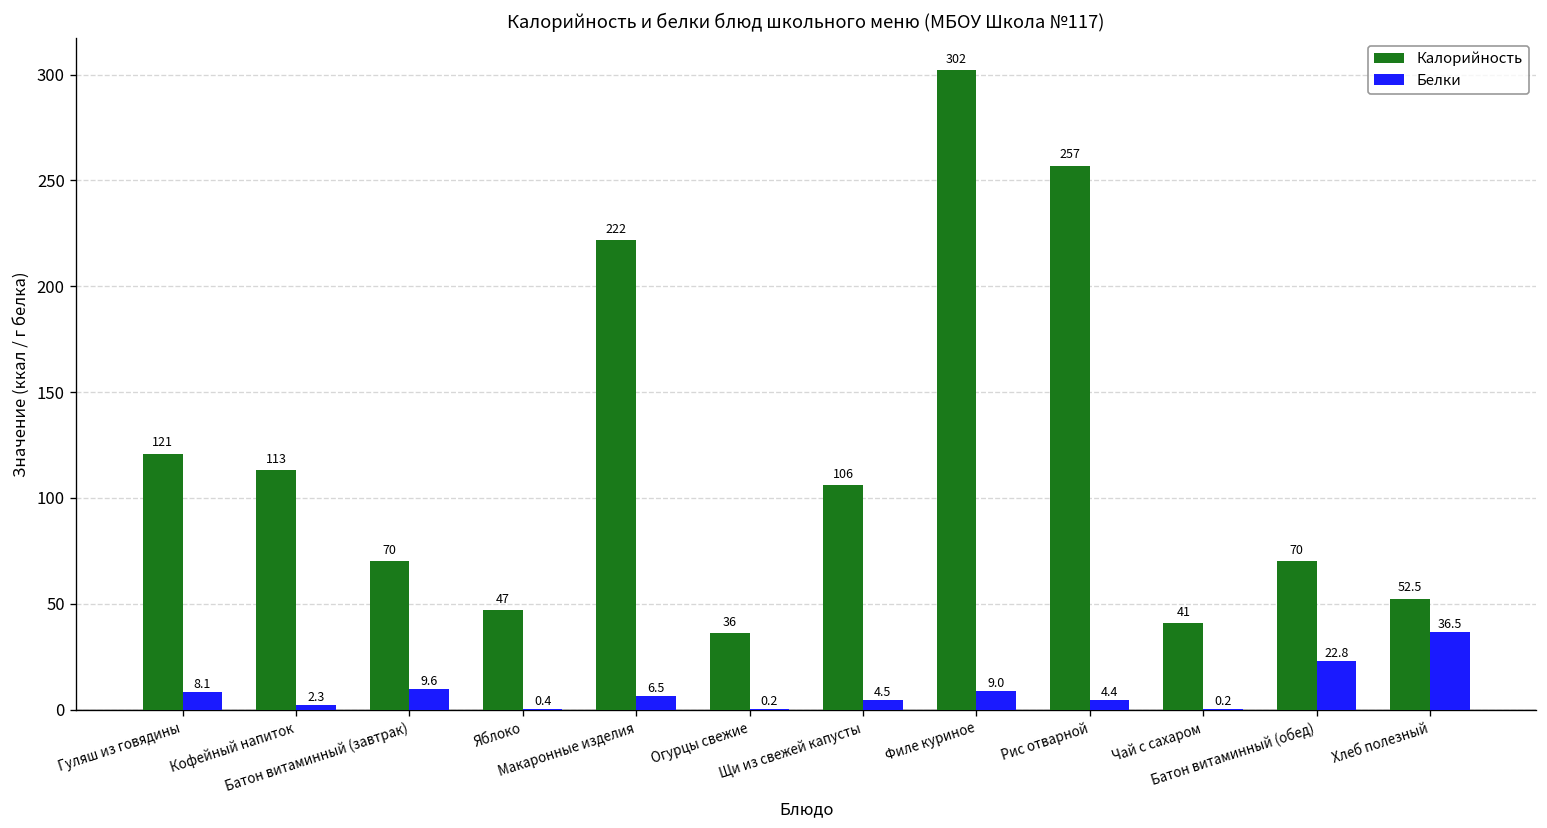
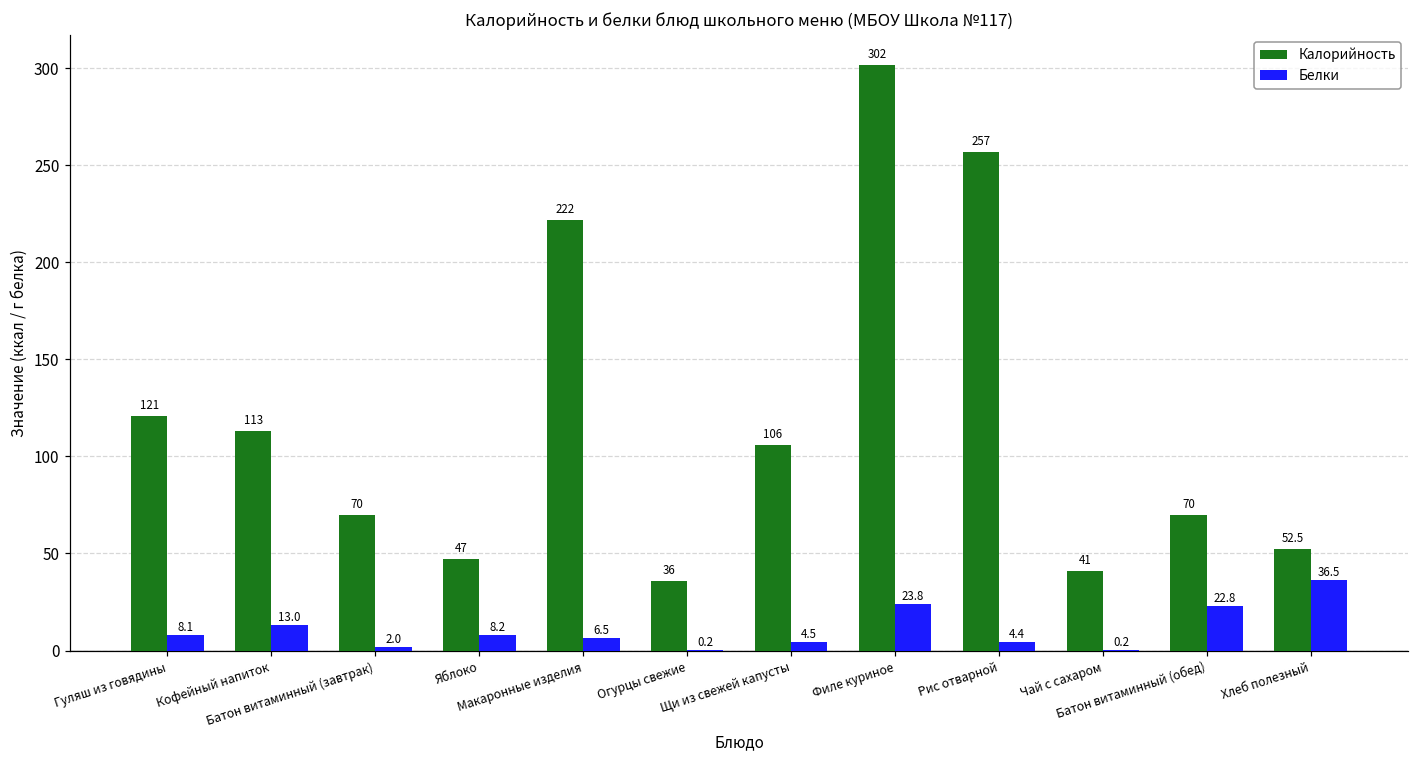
Белки, Кофейный напиток: 2.3 -> 13.0
Белки, Батон витаминный (завтрак): 9.6 -> 2.0
Белки, Яблоко: 0.4 -> 8.2
Белки, Филе куриное: 9.0 -> 23.8
